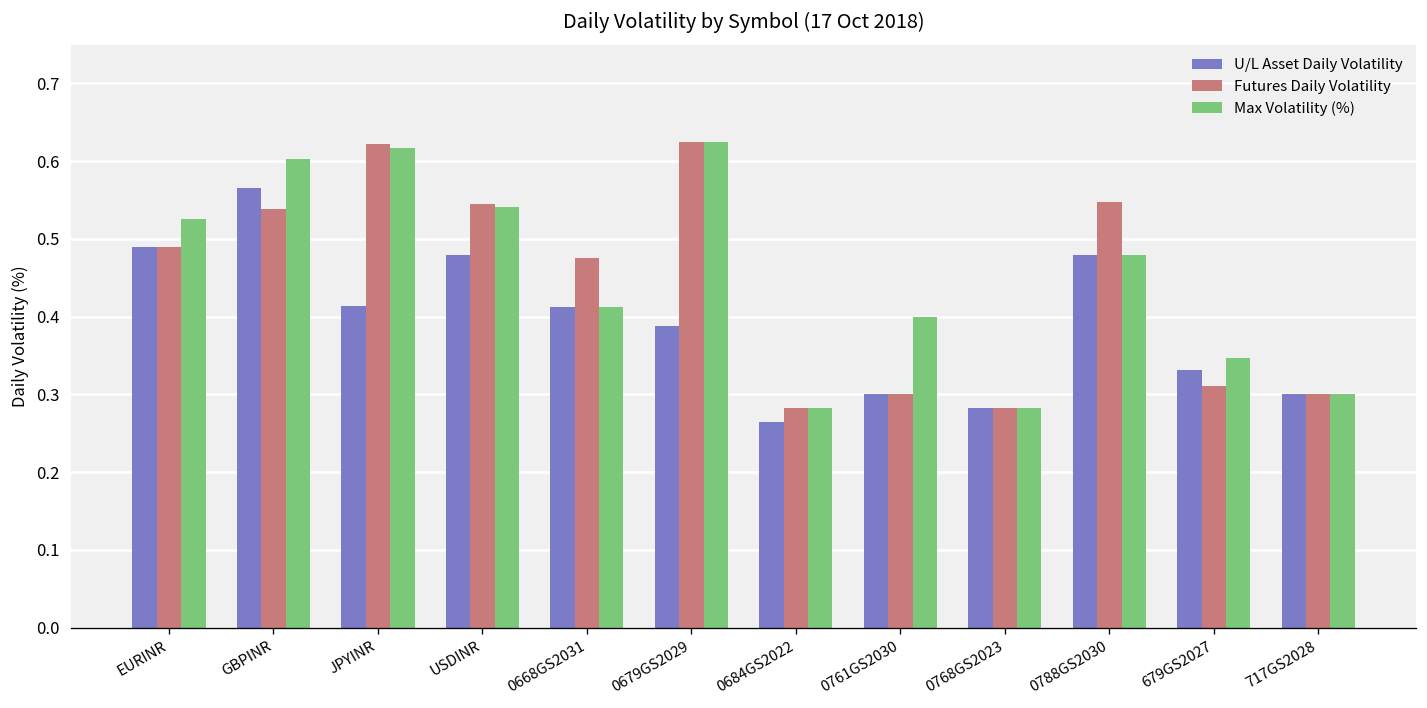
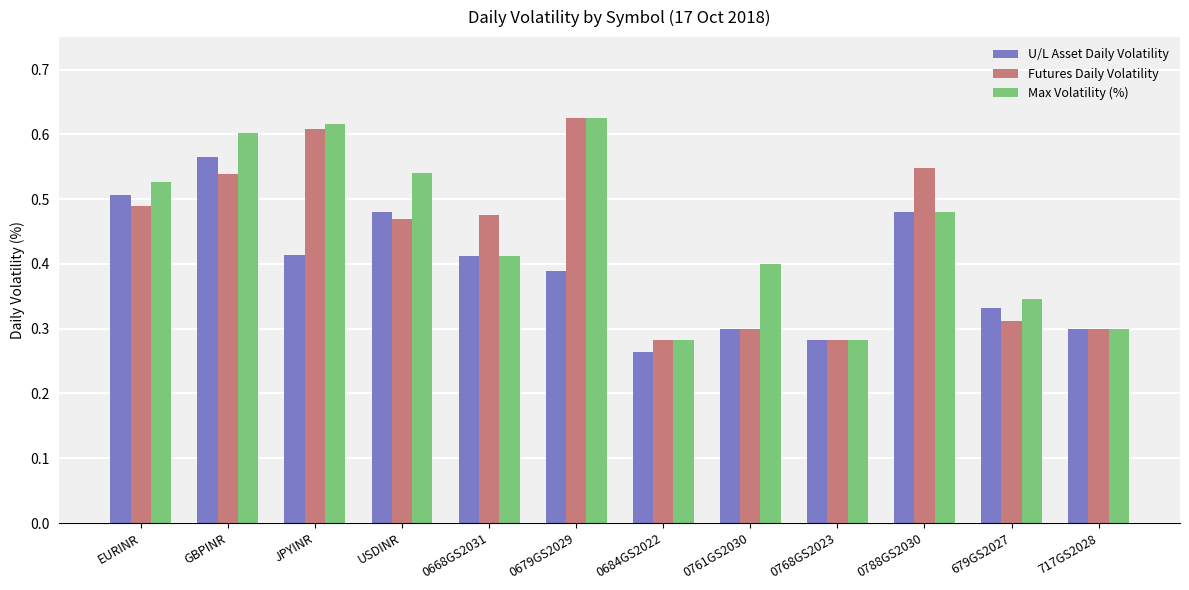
U/L Asset Daily Volatility, EURINR: 0.49 -> 0.51
Futures Daily Volatility, JPYINR: 0.62 -> 0.61
Futures Daily Volatility, USDINR: 0.55 -> 0.47
